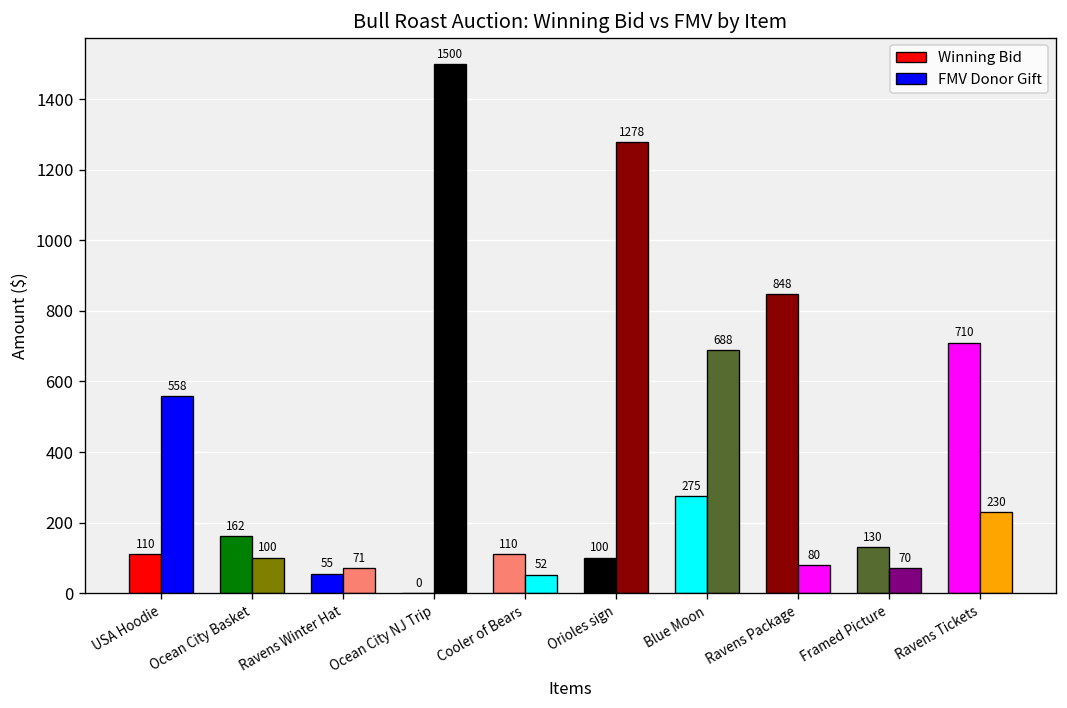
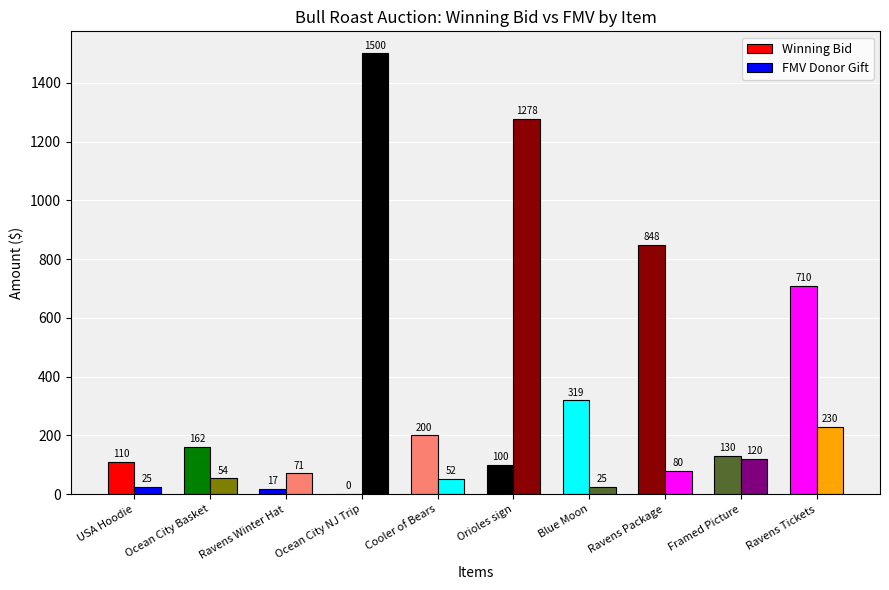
FMV Donor Gift, USA Hoodie: 558 -> 25
FMV Donor Gift, Ocean City Basket: 100 -> 54
Winning Bid, Ravens Winter Hat: 55 -> 17
Winning Bid, Cooler of Bears: 110 -> 200
Winning Bid, Blue Moon: 275 -> 319
FMV Donor Gift, Blue Moon: 688 -> 25
FMV Donor Gift, Framed Picture: 70 -> 120
